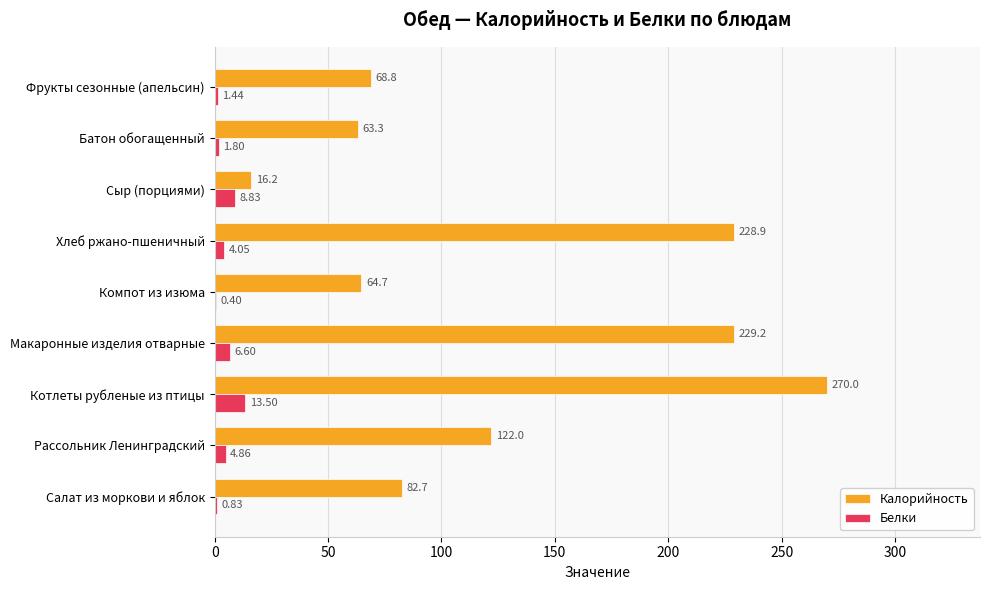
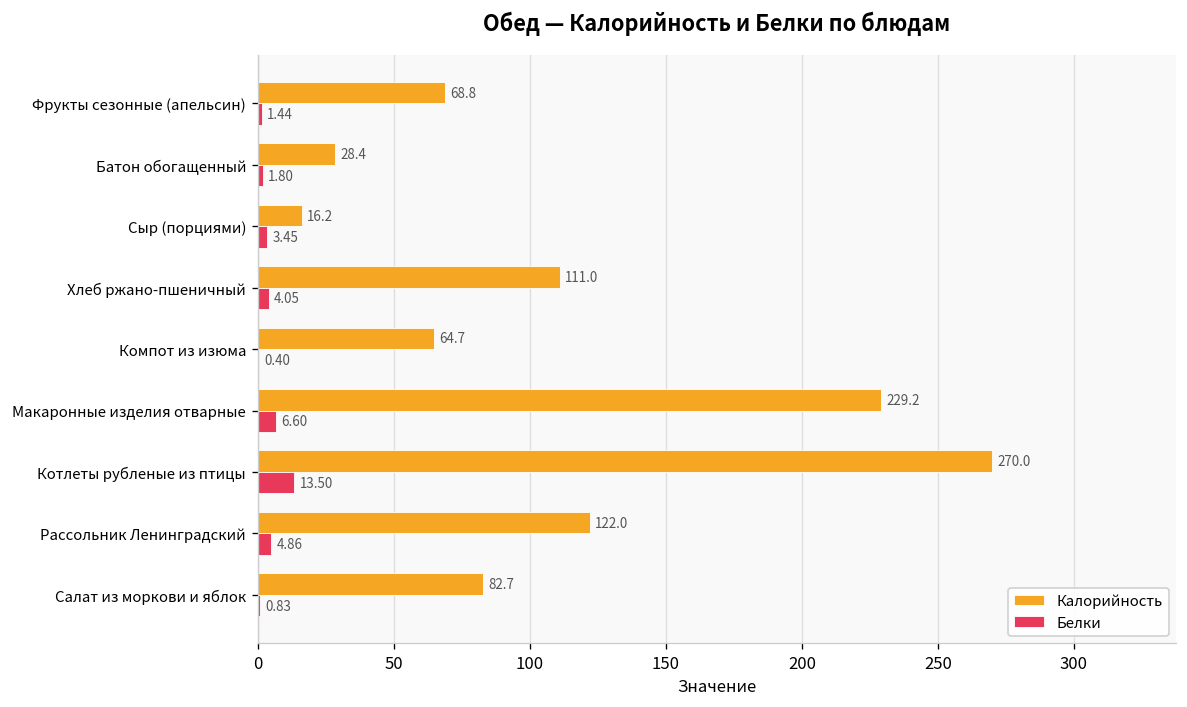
Калорийность, Батон обогащенный: 63.3 -> 28.4
Белки, Сыр (порциями): 8.83 -> 3.45
Калорийность, Хлеб ржано-пшеничный: 228.9 -> 111.0
